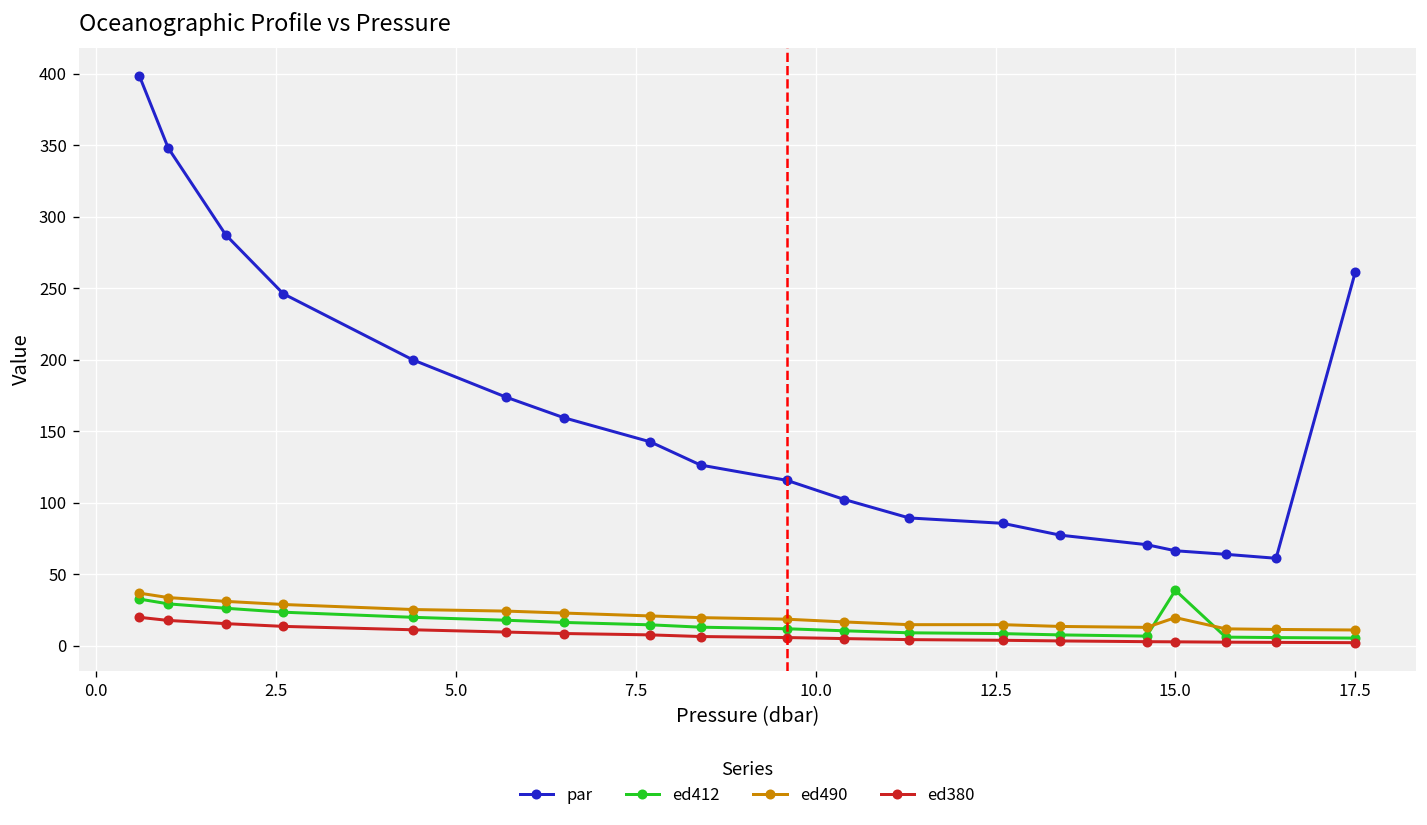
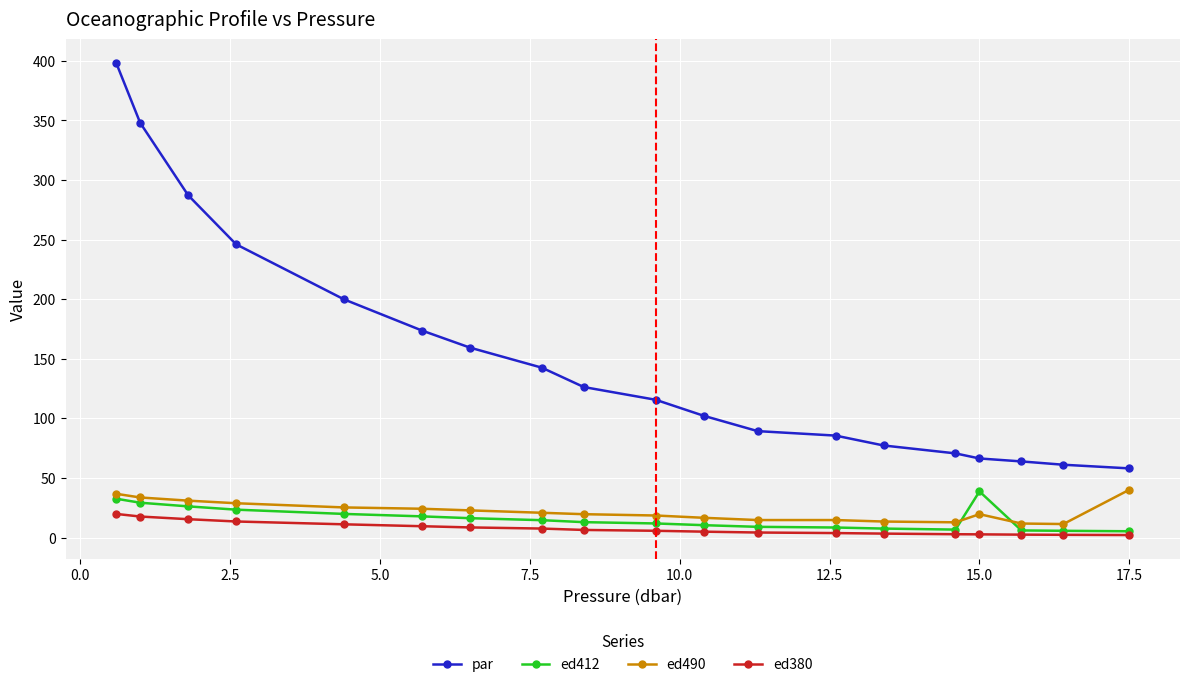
par, 17.5: 261 -> 58
ed490, 17.5: 11 -> 40
